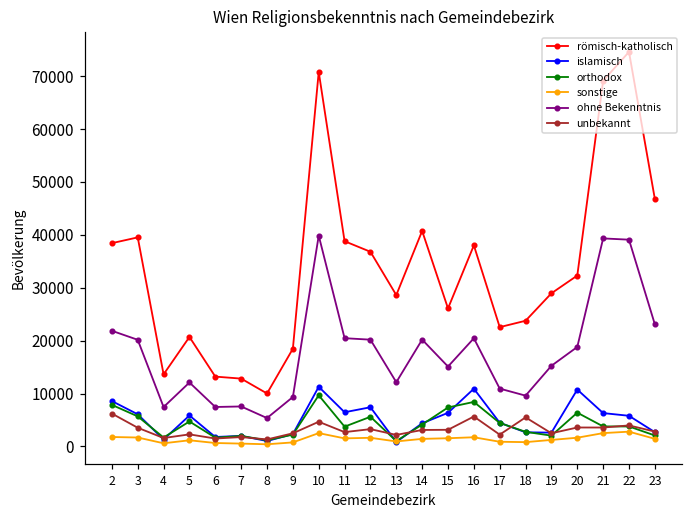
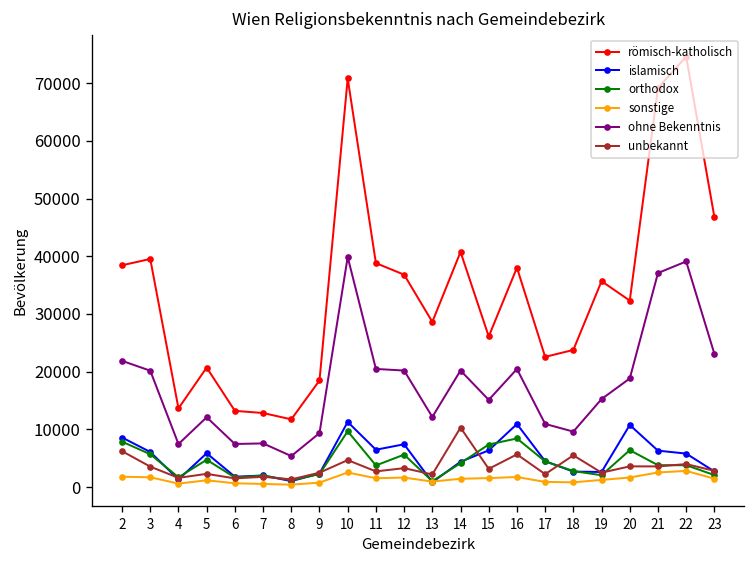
römisch-katholisch, 8: 10000 -> 12000
unbekannt, 14: 3000 -> 10000
römisch-katholisch, 19: 29000 -> 36000
ohne Bekenntnis, 21: 39000 -> 37000
